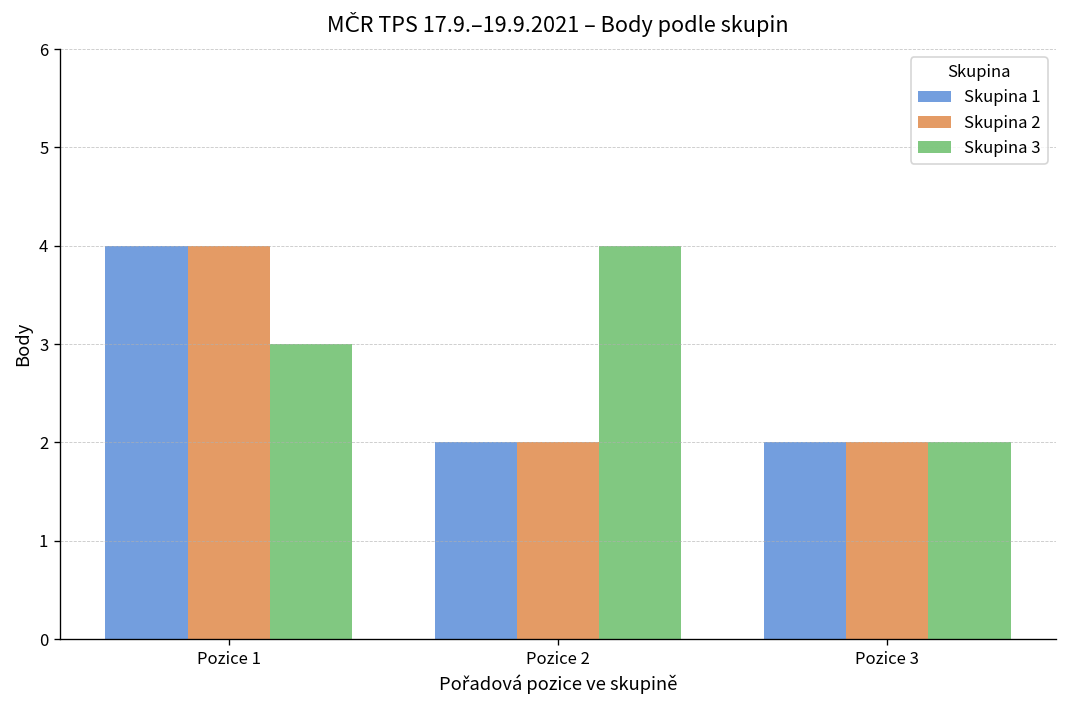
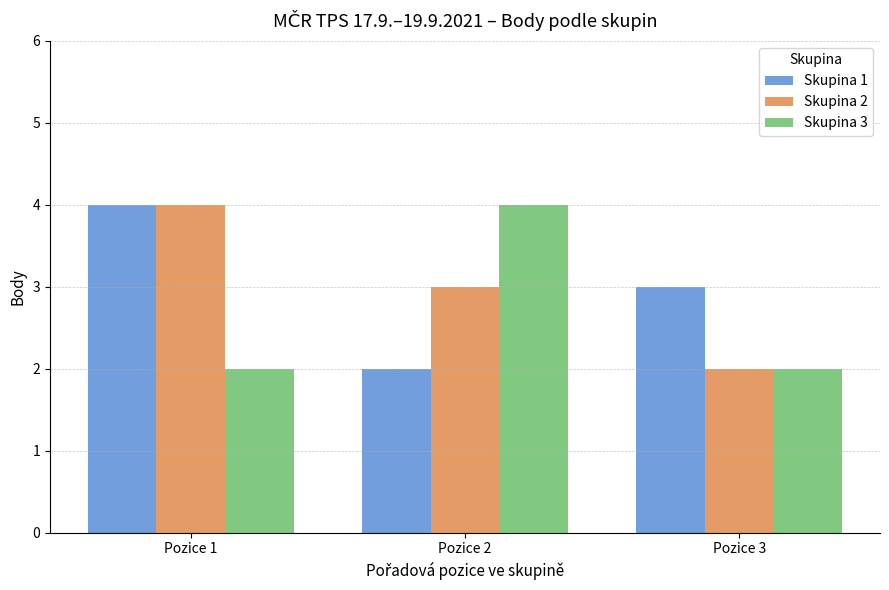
Skupina 3, Pozice 1: 3 -> 2
Skupina 2, Pozice 2: 2 -> 3
Skupina 1, Pozice 3: 2 -> 3
